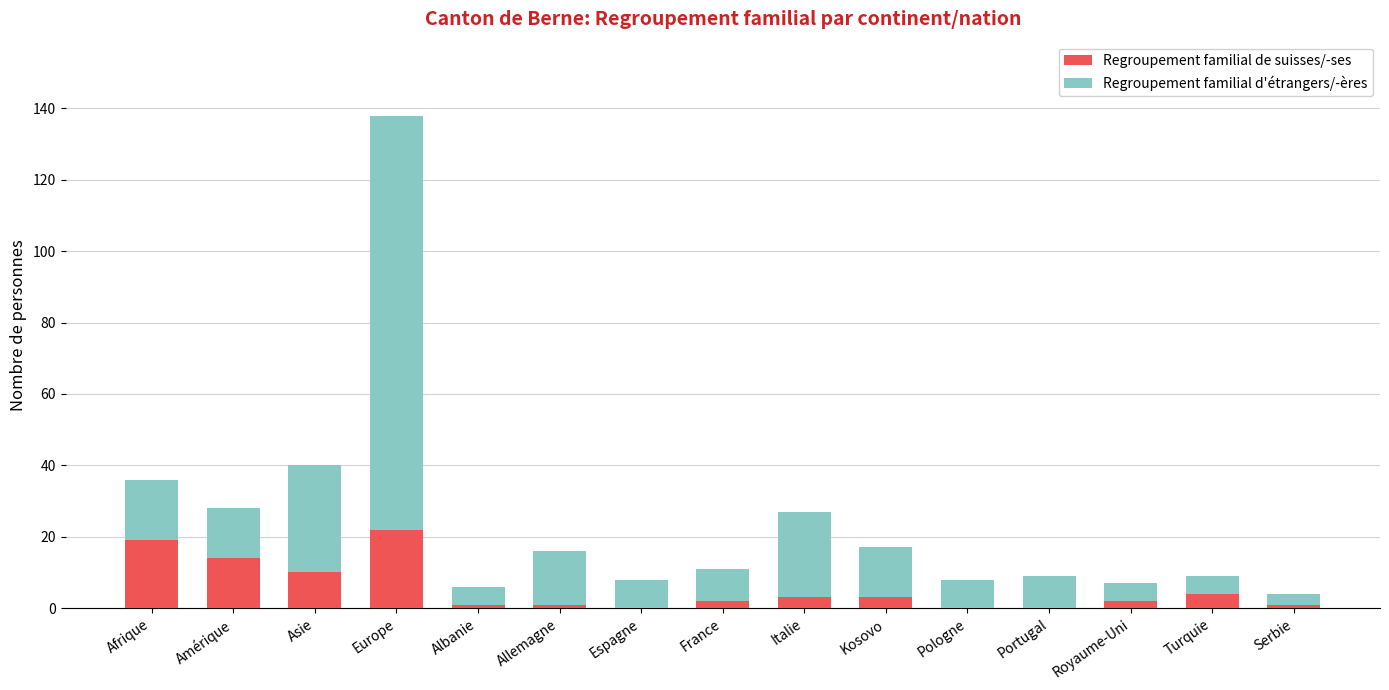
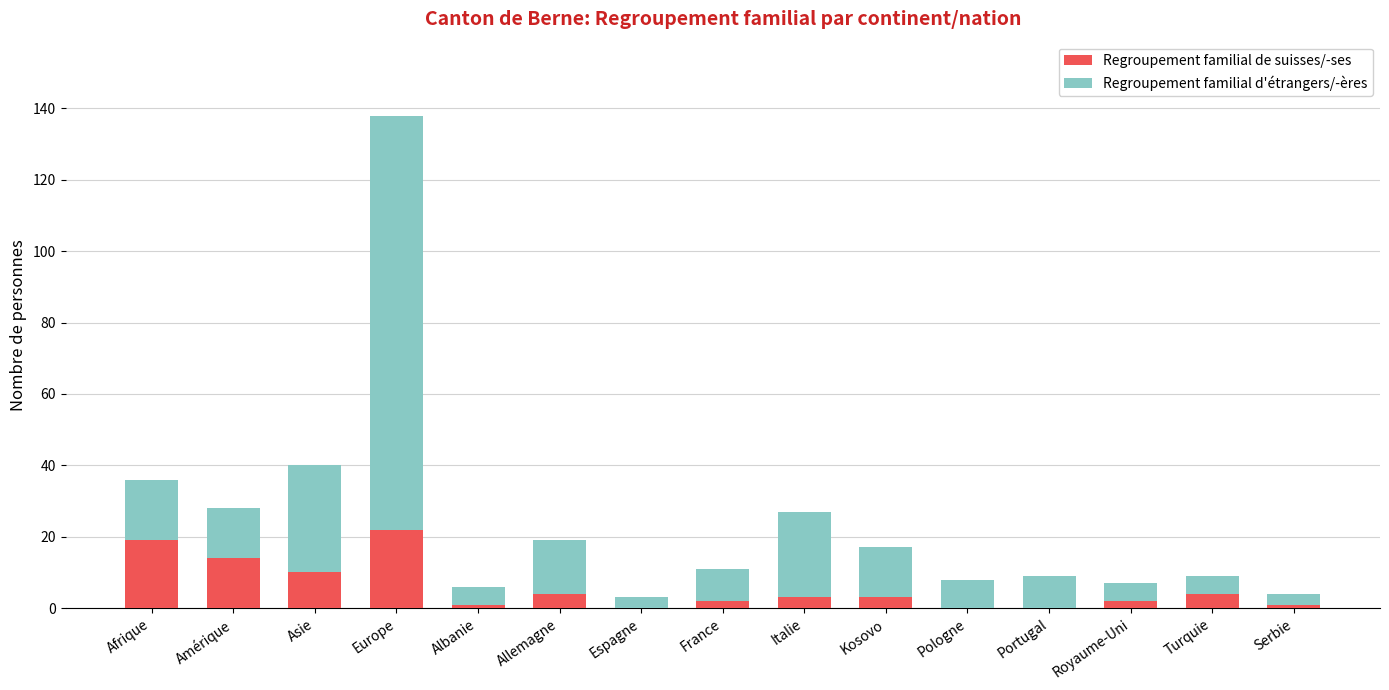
Regroupement familial de suisses/-ses, Allemagne: 1 -> 4
Regroupement familial d'étrangers/-ères, Espagne: 8 -> 3
